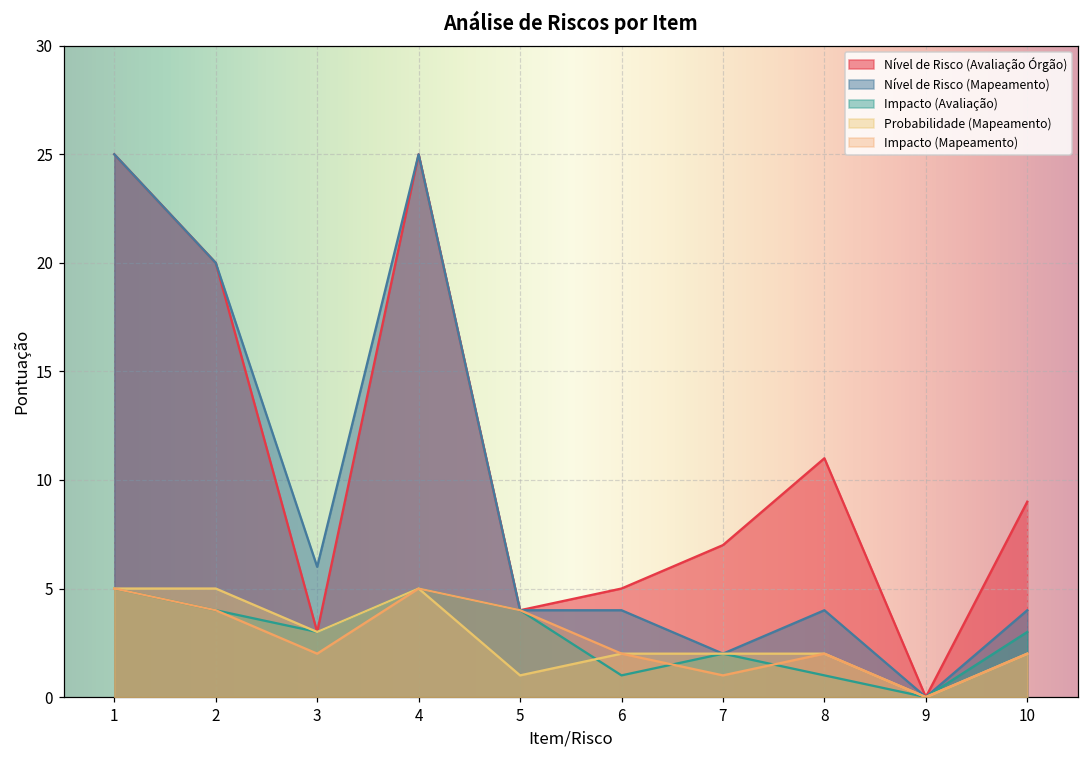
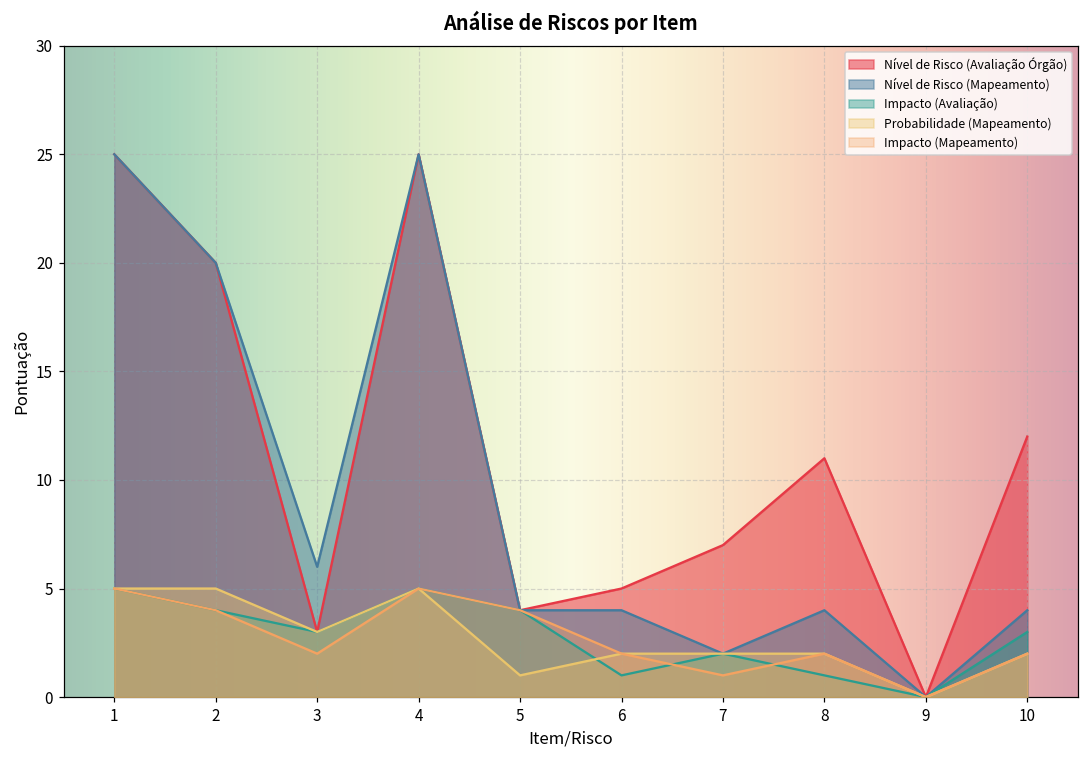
Nível de Risco (Avaliação Órgão), 10: 9 -> 12
